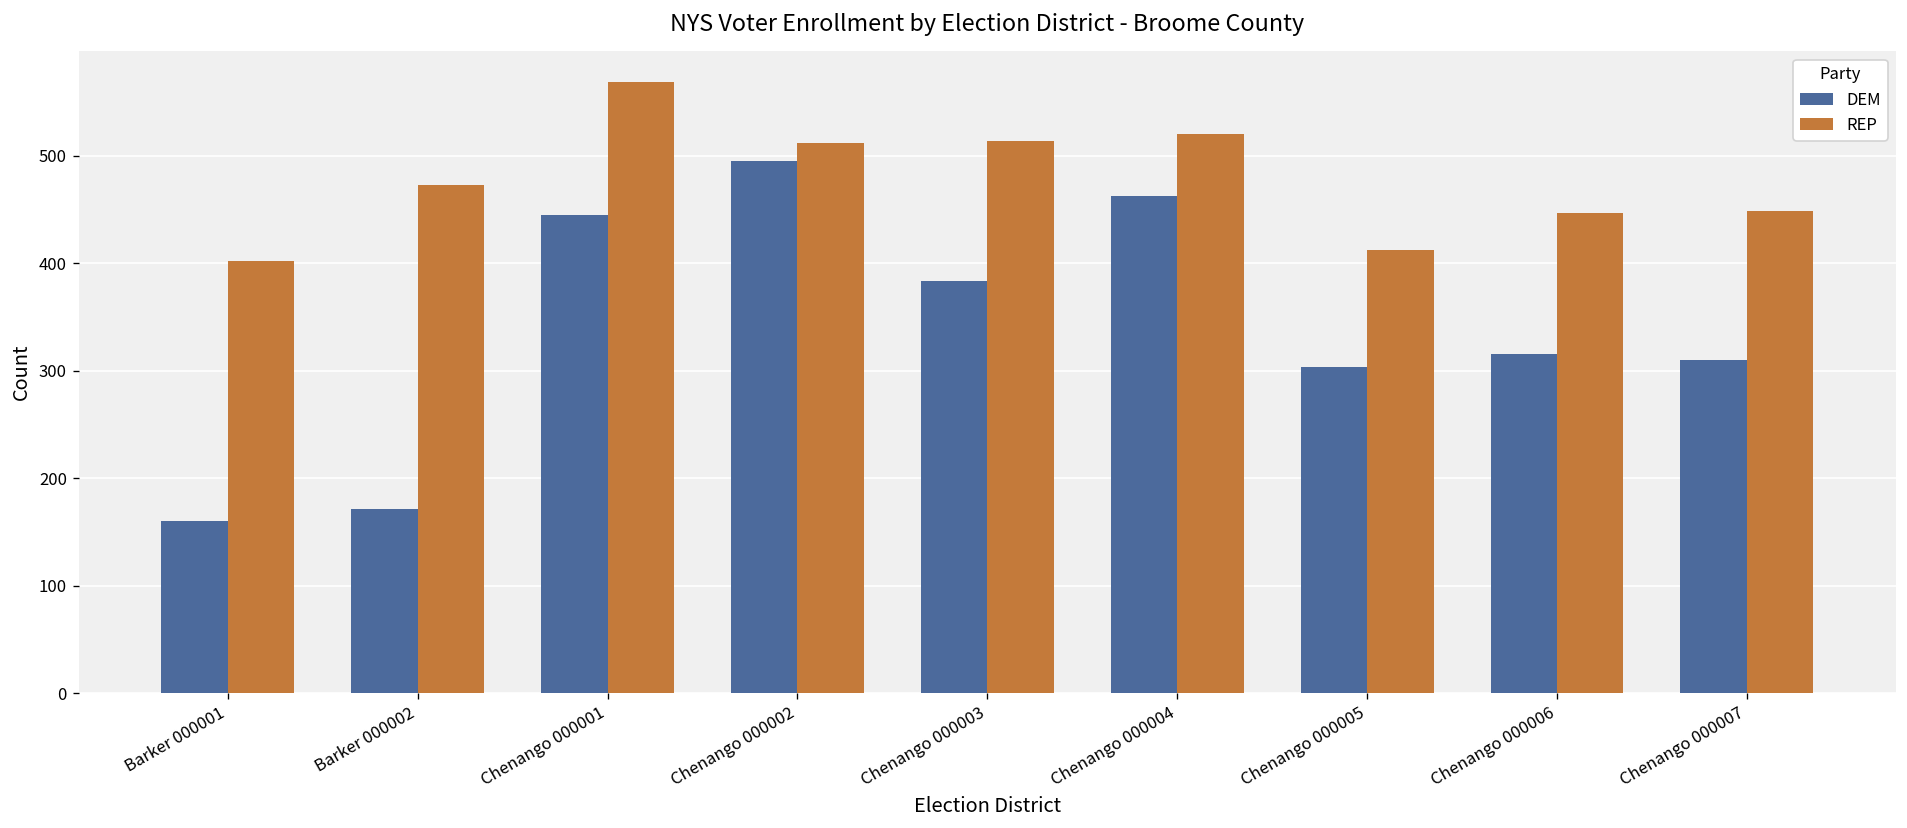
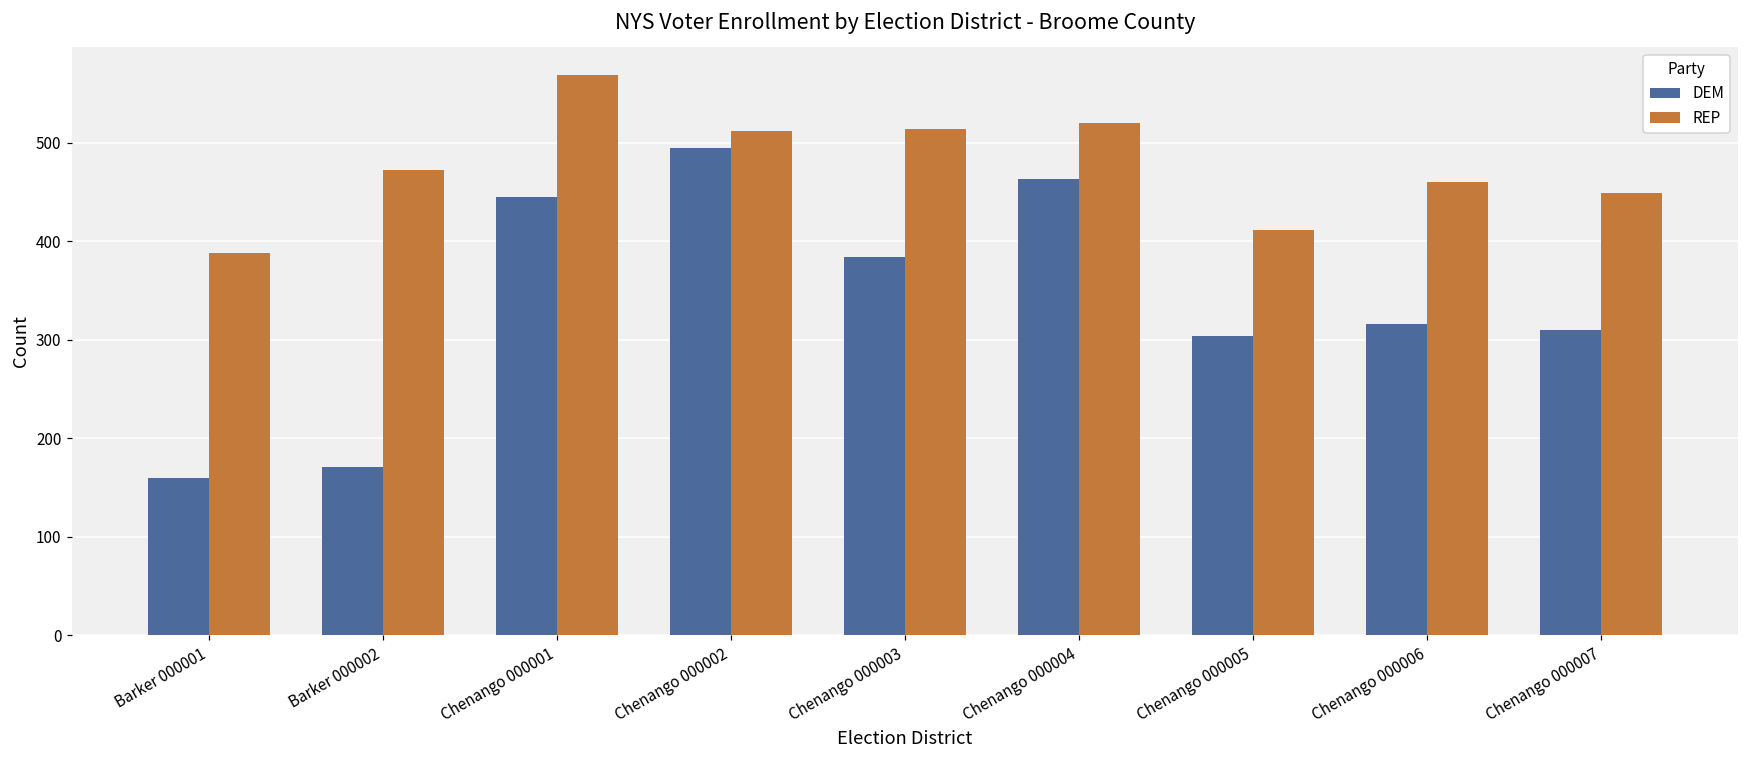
REP, Barker 000001: 400 -> 390
REP, Chenango 000006: 450 -> 460
